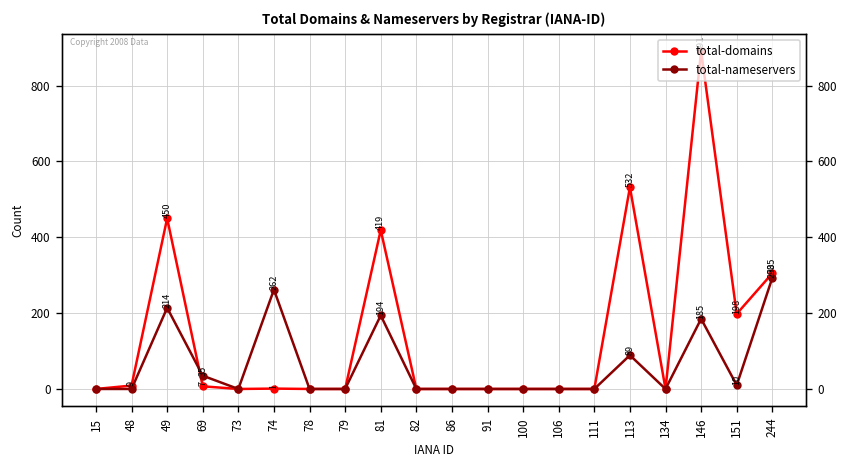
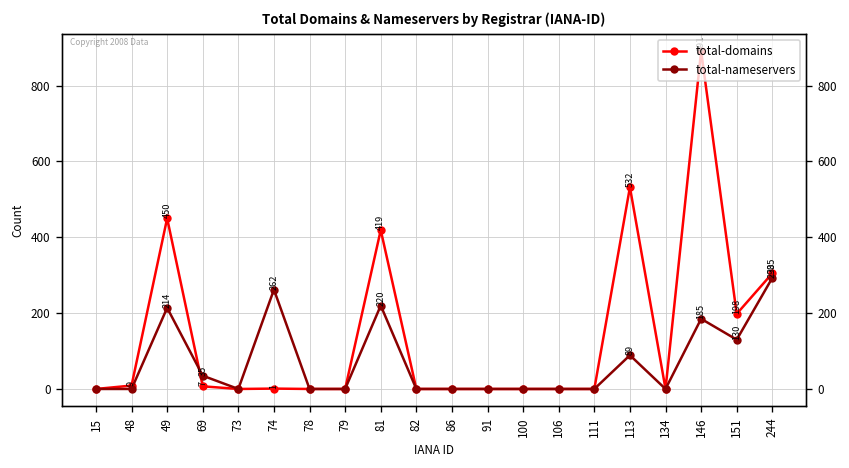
total-nameservers, 81: 194 -> 220
total-nameservers, 151: 10 -> 130
